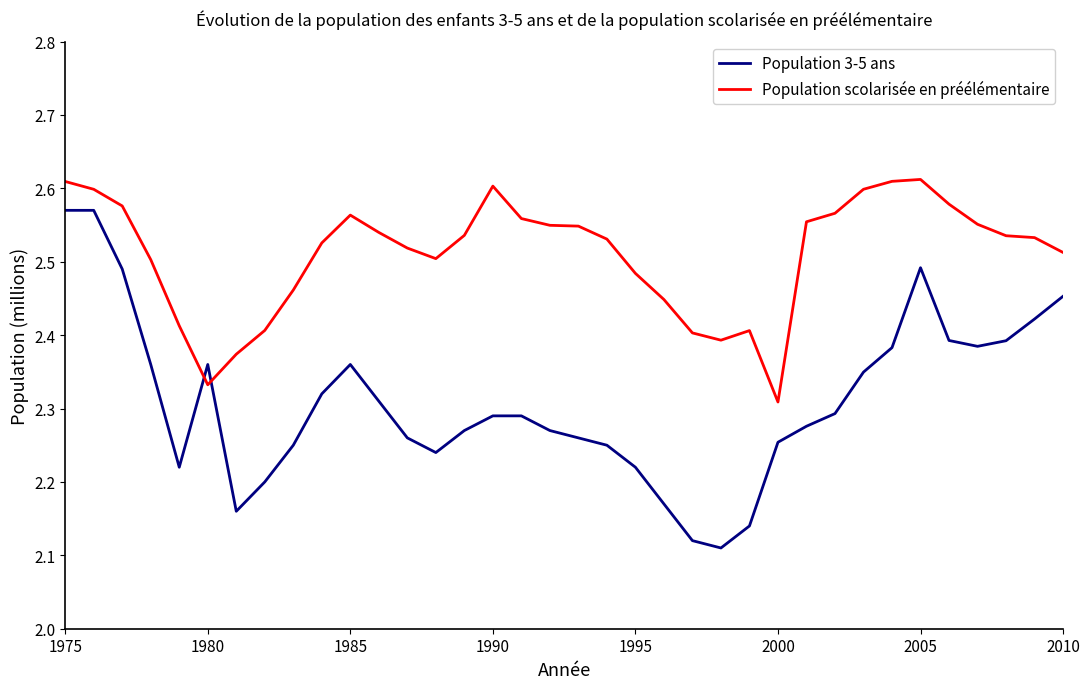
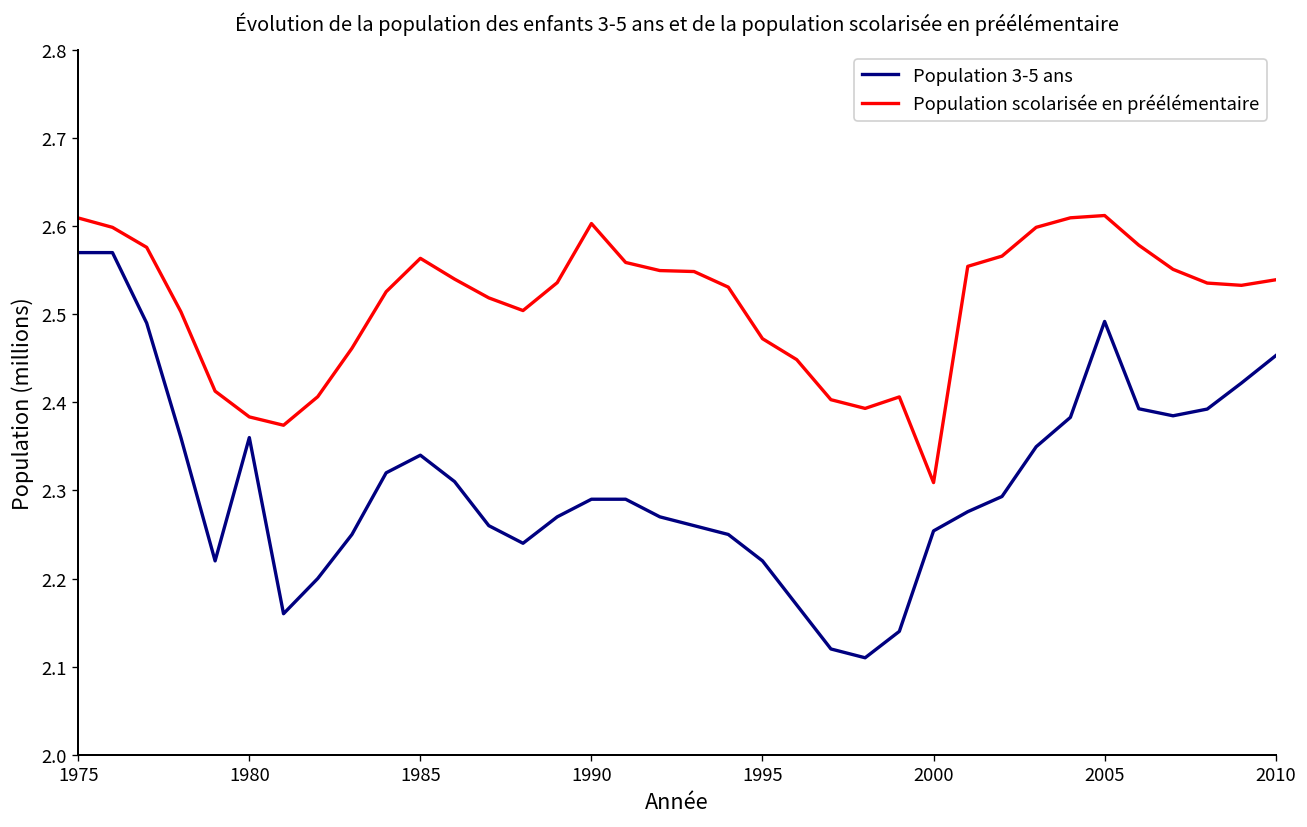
Population scolarisée en préélémentaire, 1980: 2.33 -> 2.38
Population 3-5 ans, 1985: 2.36 -> 2.34
Population scolarisée en préélémentaire, 1995: 2.48 -> 2.47
Population scolarisée en préélémentaire, 2010: 2.51 -> 2.54
